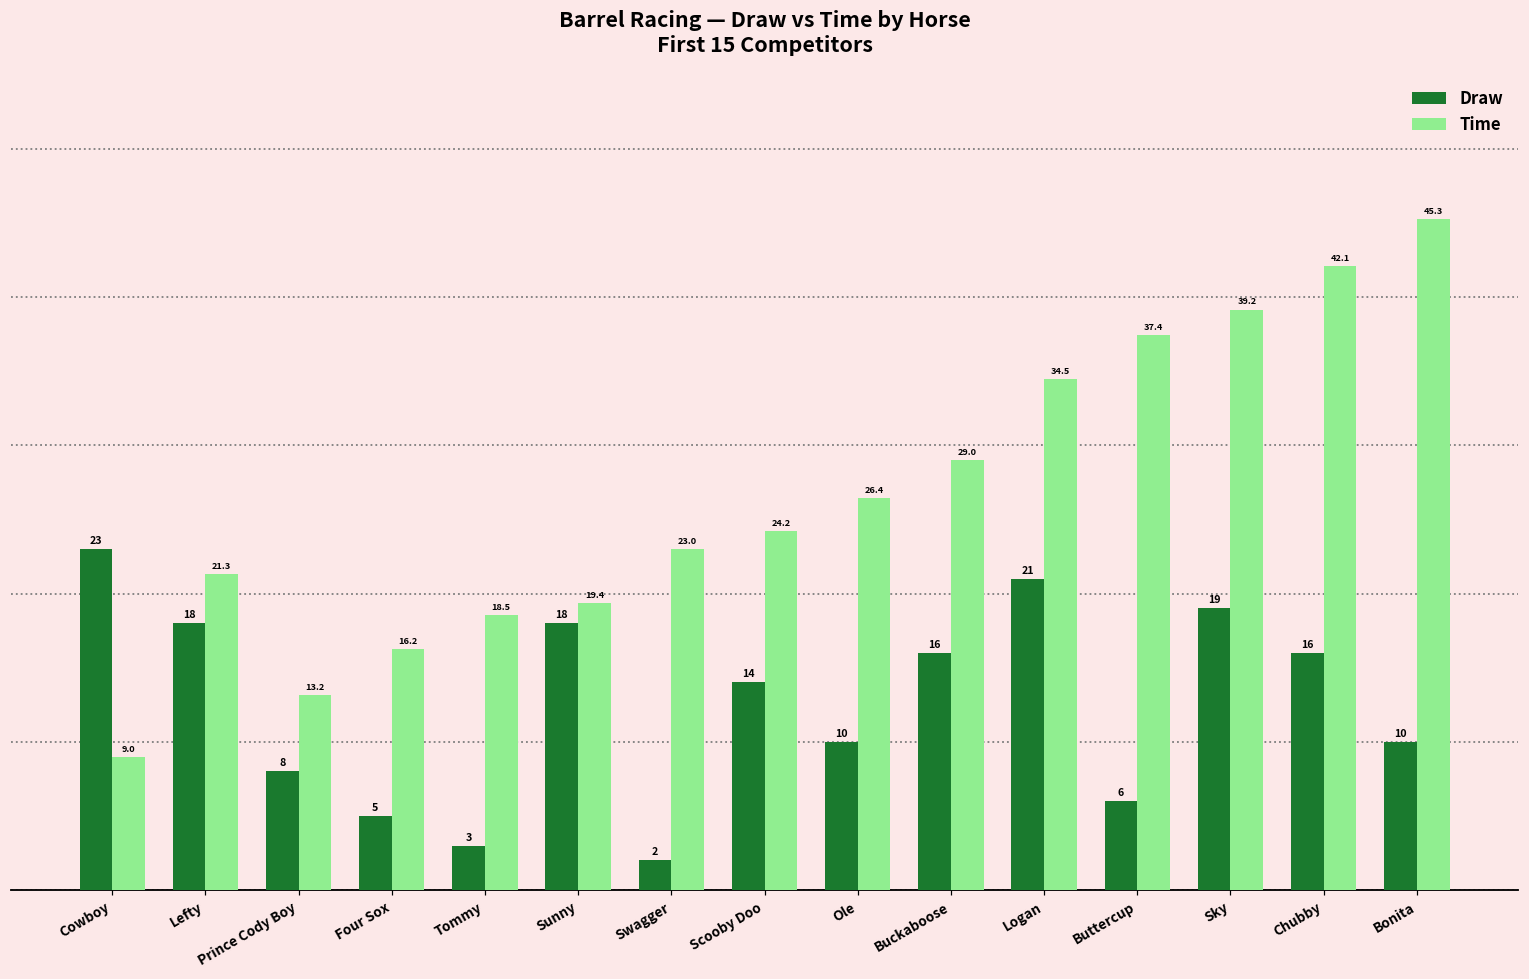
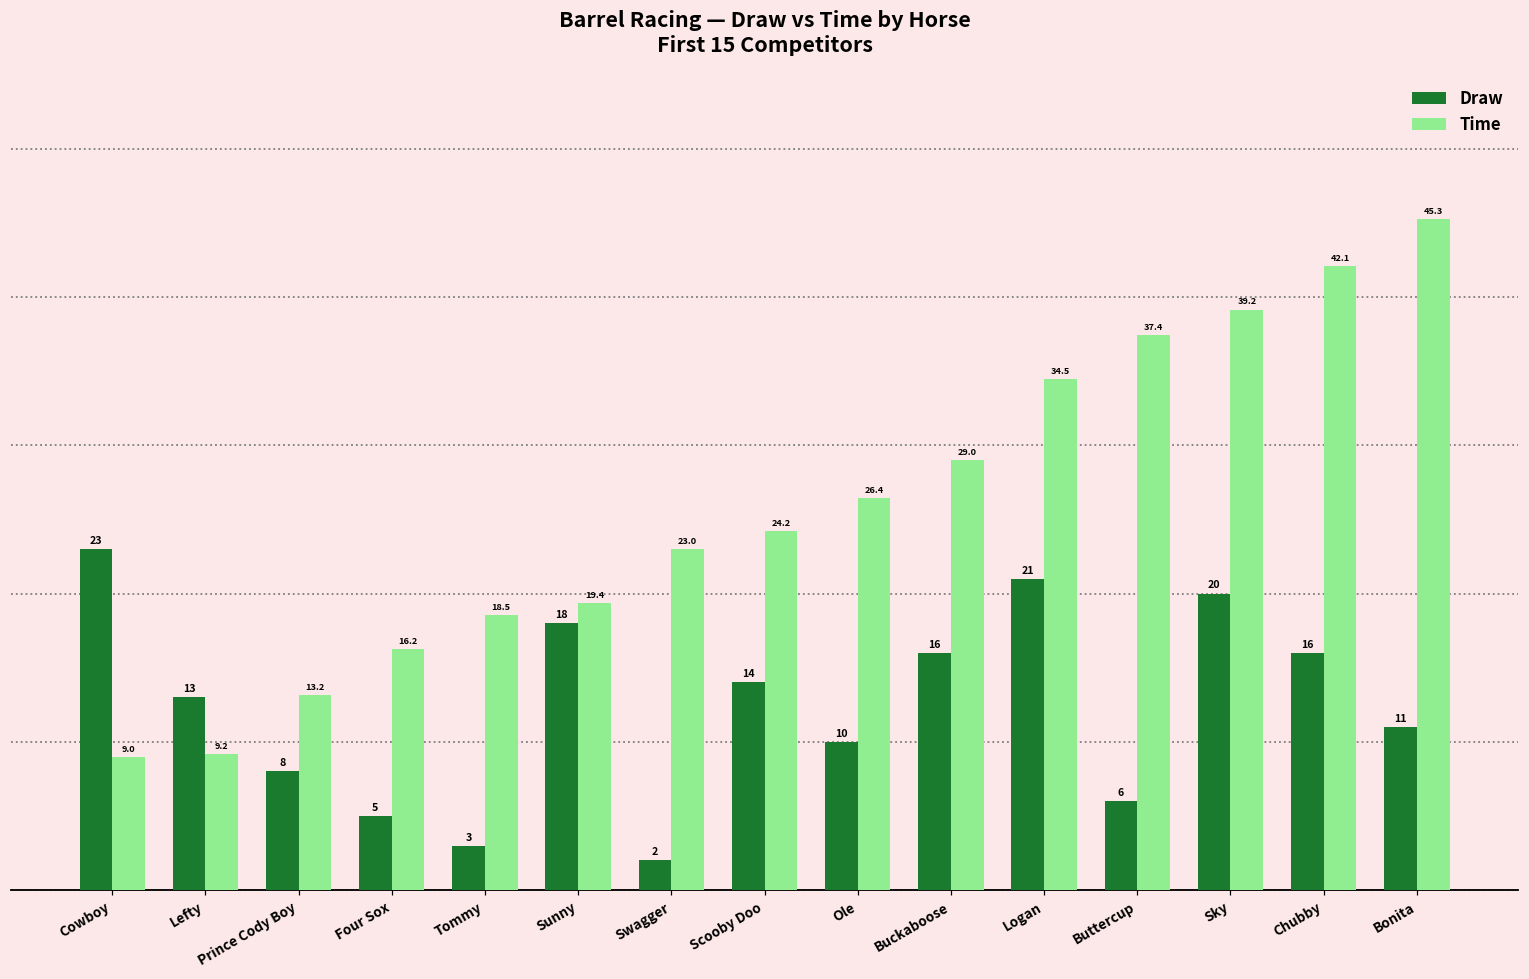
Draw, Lefty: 18 -> 13
Time, Lefty: 21.3 -> 9.2
Draw, Sky: 19 -> 20
Draw, Bonita: 10 -> 11
